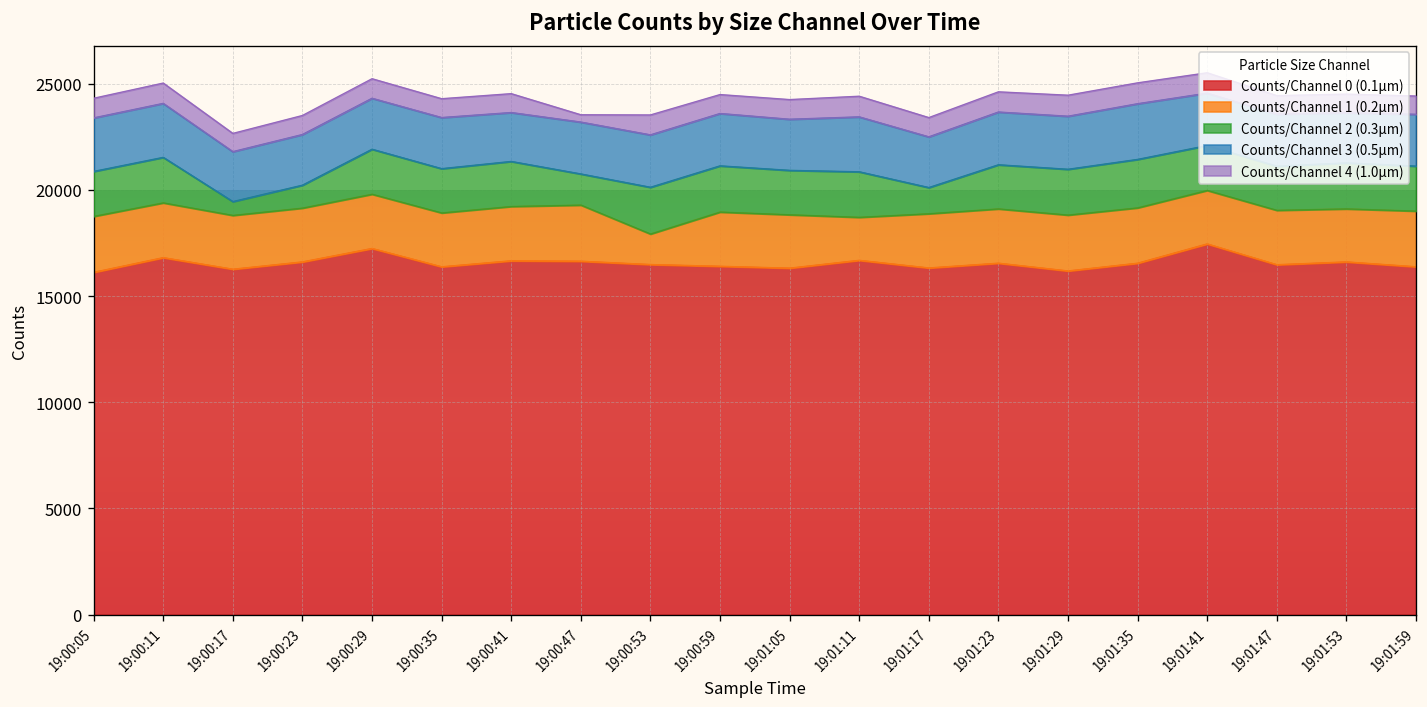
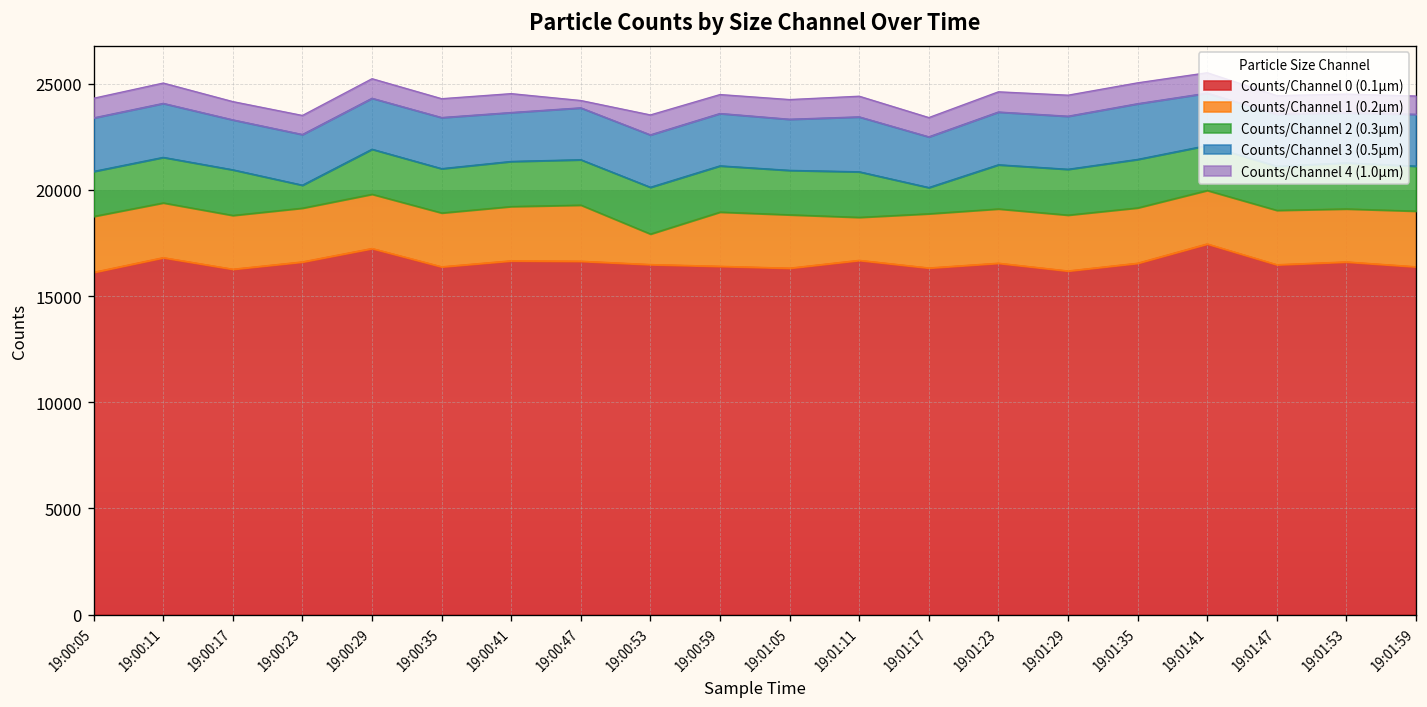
Counts/Channel 2 (0.3µm), 19:00:17: 700 -> 2100
Counts/Channel 2 (0.3µm), 19:00:47: 1500 -> 2100
